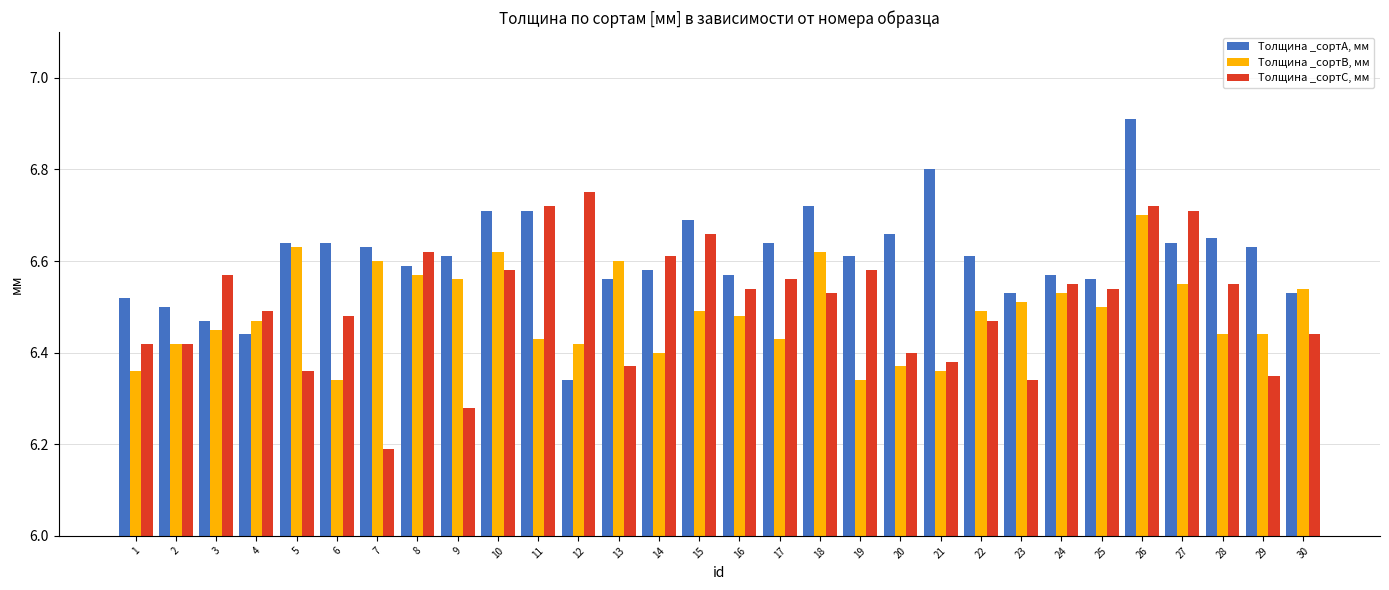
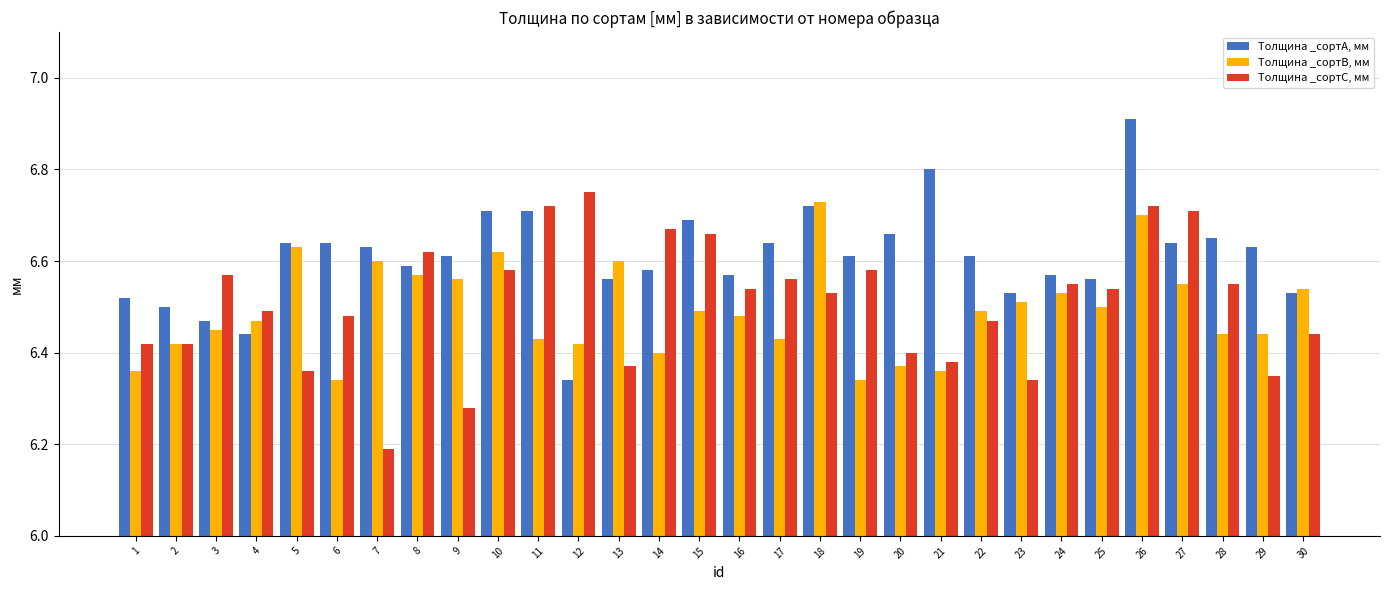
Толщина _сортC, мм, 14: 6.61 -> 6.67
Толщина _сортB, мм, 18: 6.62 -> 6.73
